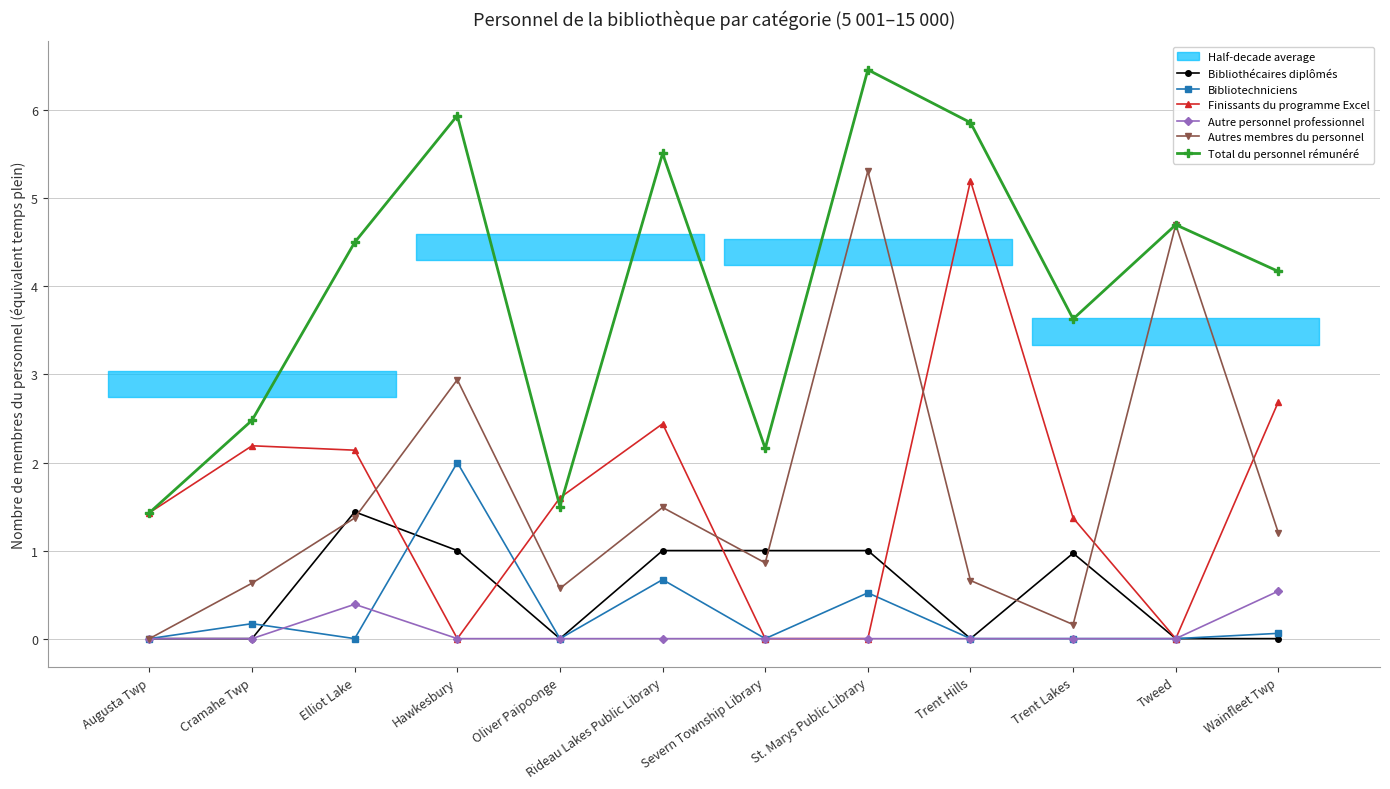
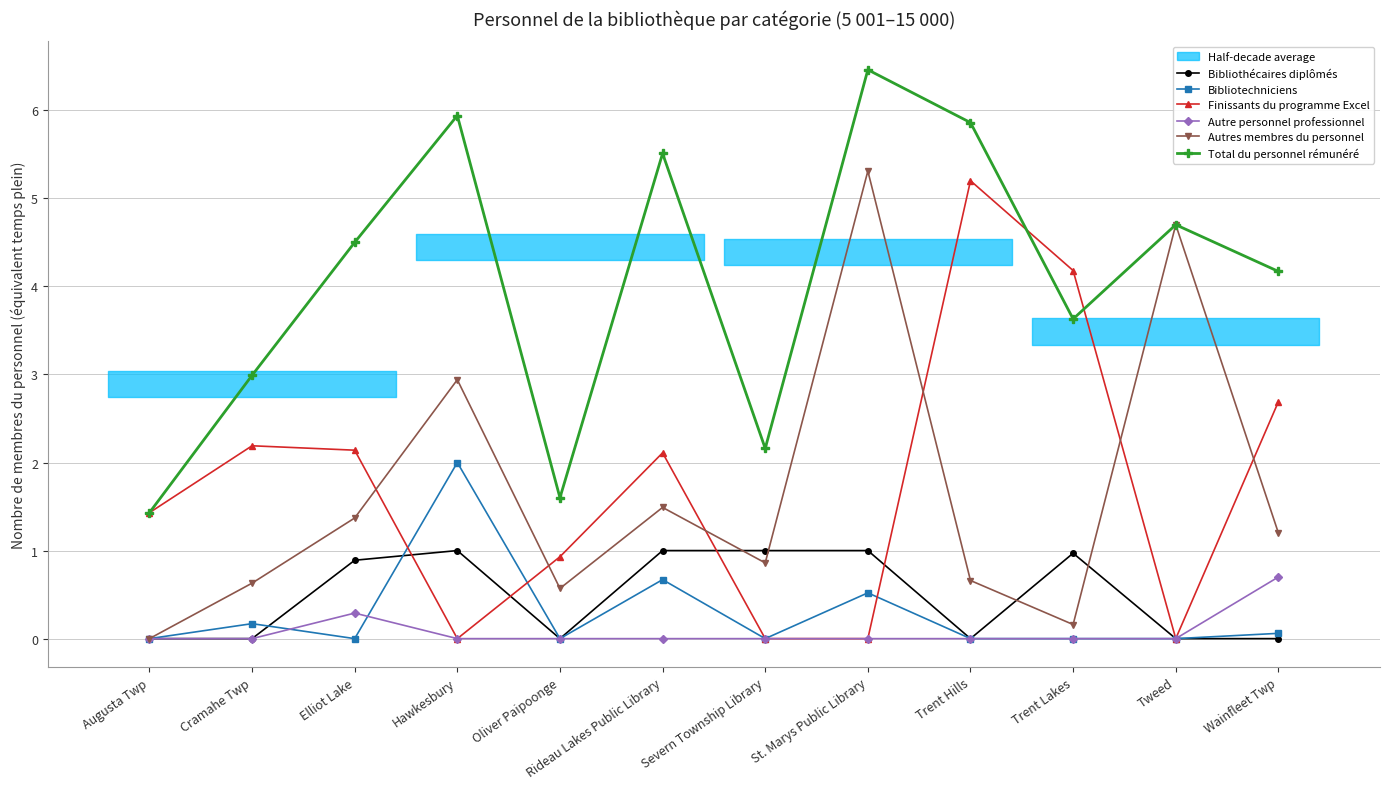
Total du personnel rémunéré, Cramahe Twp: 2.5 -> 3.0
Bibliothécaires diplômés, Elliot Lake: 1.4 -> 0.9
Autre personnel professionnel, Elliot Lake: 0.4 -> 0.3
Finissants du programme Excel, Oliver Paipoonge: 1.6 -> 0.9
Total du personnel rémunéré, Oliver Paipoonge: 1.5 -> 1.6
Finissants du programme Excel, Rideau Lakes Public Library: 2.4 -> 2.1
Finissants du programme Excel, Trent Lakes: 1.4 -> 4.2
Autre personnel professionnel, Wainfleet Twp: 0.5 -> 0.7
